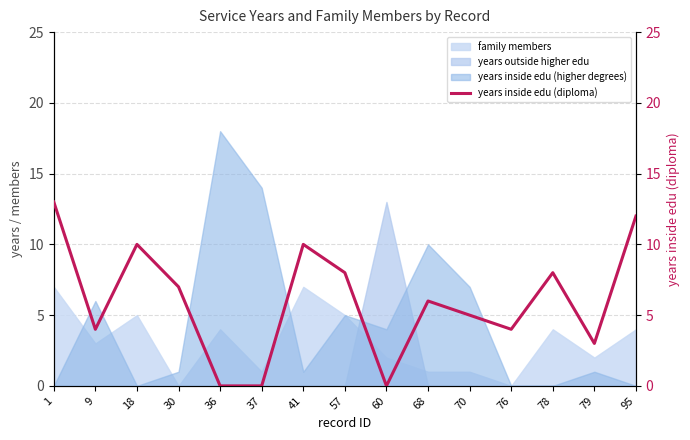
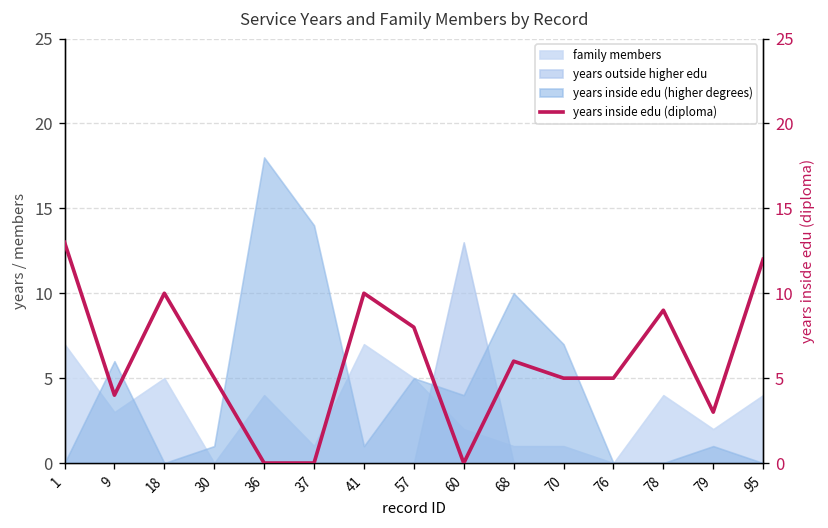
years inside edu (diploma), 30: 7 -> 5
years inside edu (diploma), 76: 4 -> 5
years inside edu (diploma), 78: 8 -> 9
